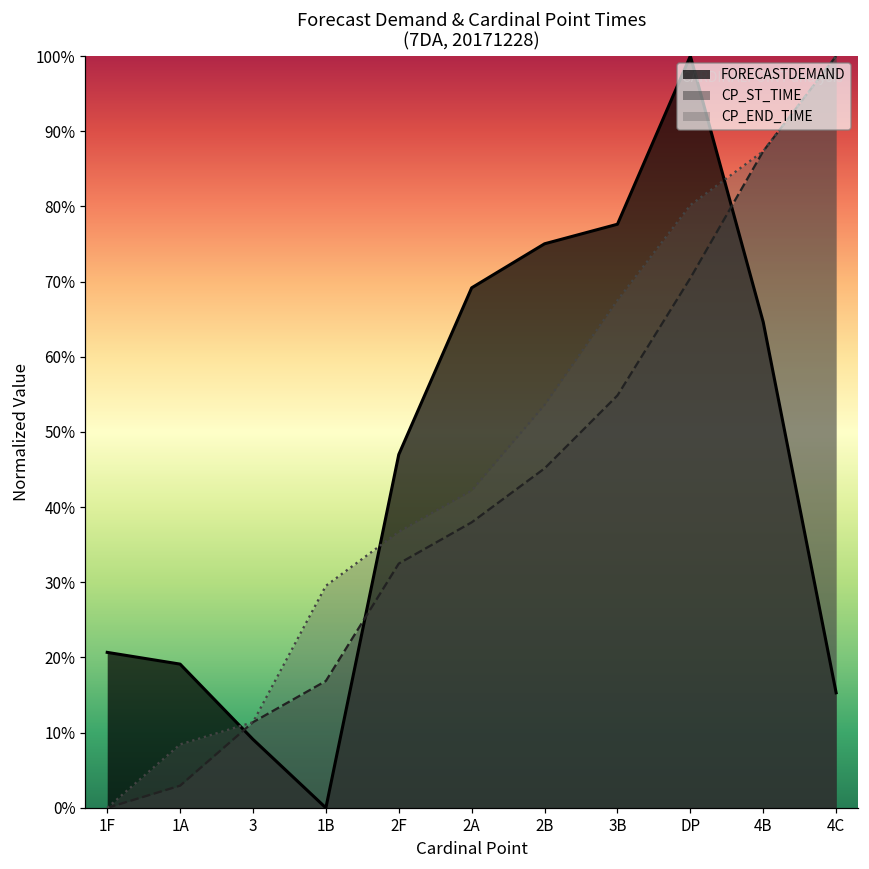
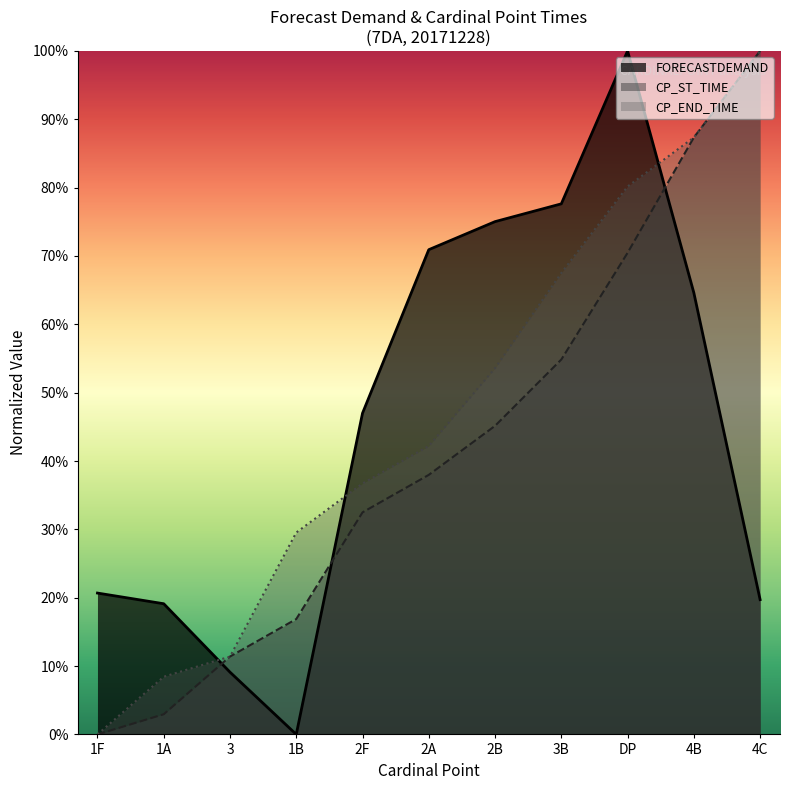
FORECASTDEMAND, 2A: 69% -> 71%
FORECASTDEMAND, 4C: 15% -> 20%
